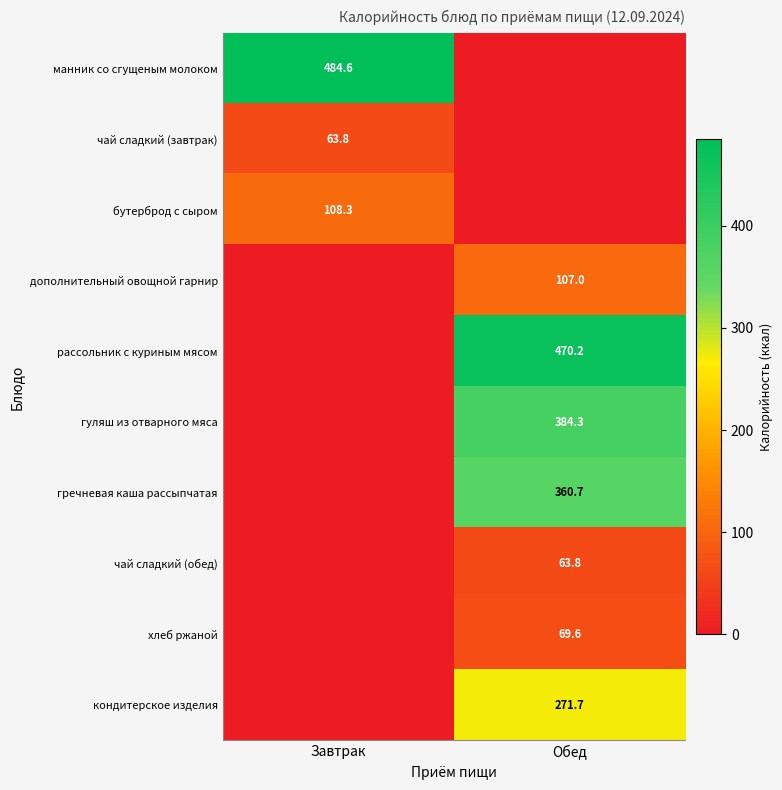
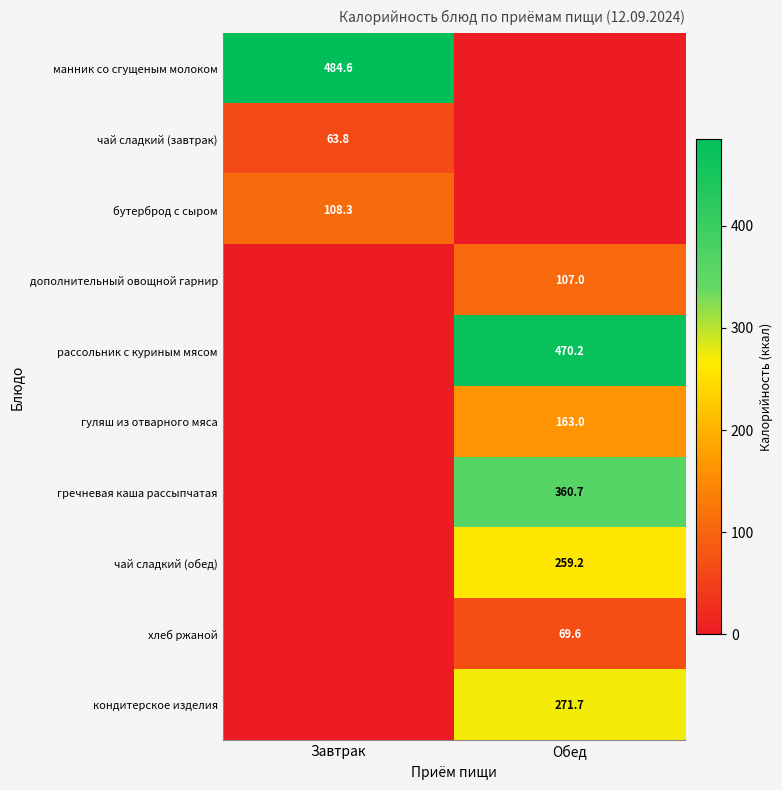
гуляш из отварного мяса, Обед: 384.3 -> 163.0
чай сладкий (обед), Обед: 63.8 -> 259.2
